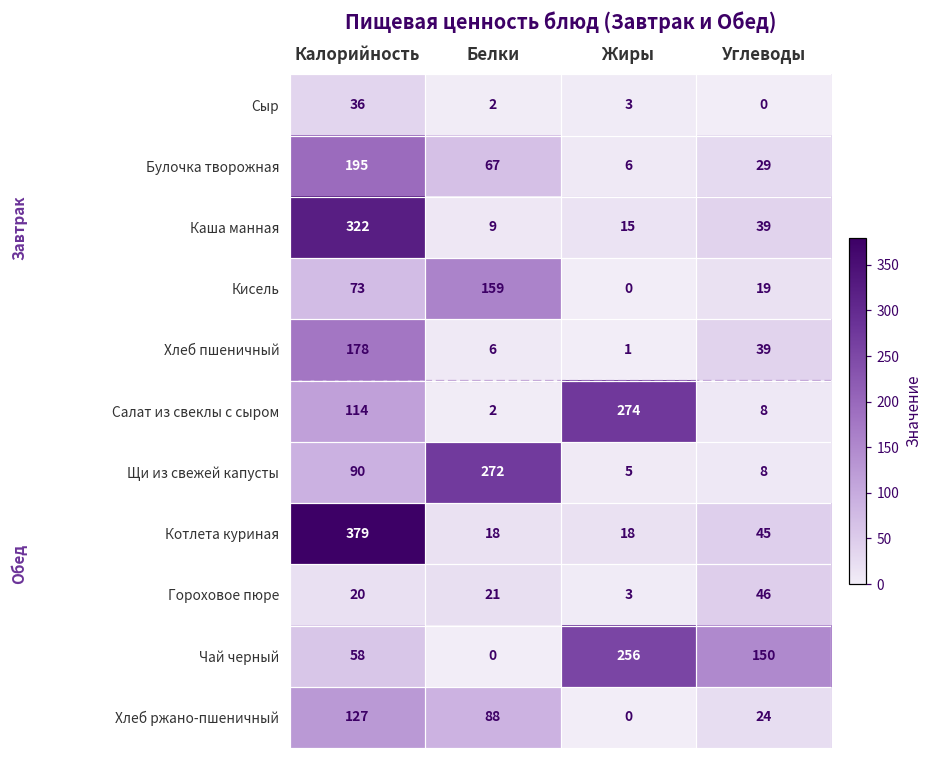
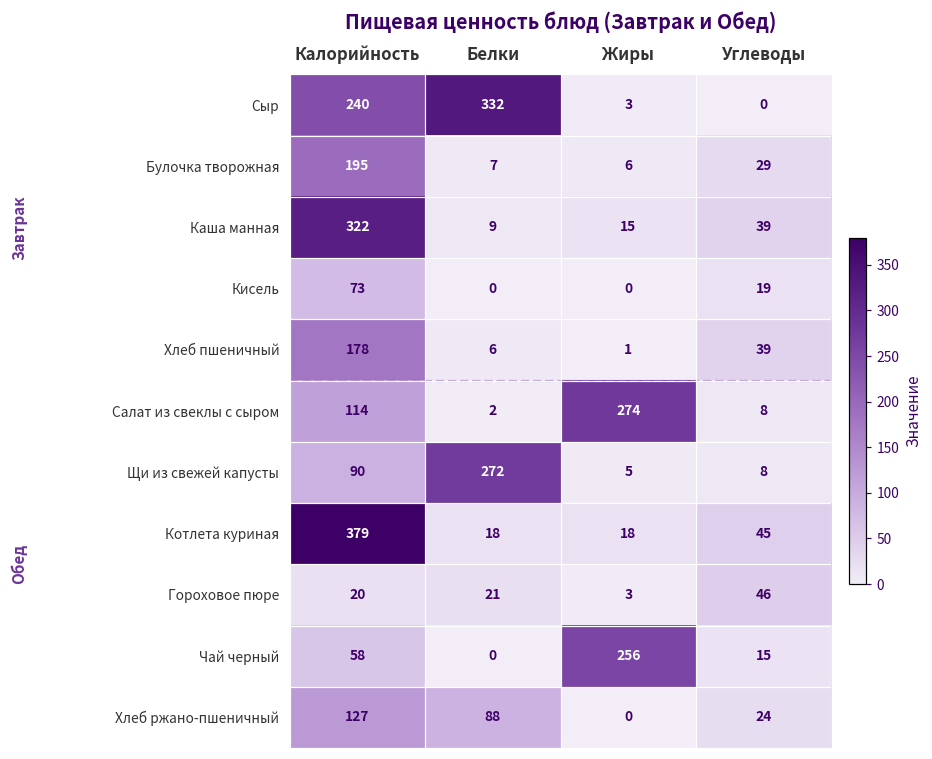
Сыр, Калорийность: 36 -> 240
Сыр, Белки: 2 -> 332
Булочка творожная, Белки: 67 -> 7
Кисель, Белки: 159 -> 0
Чай черный, Углеводы: 150 -> 15
